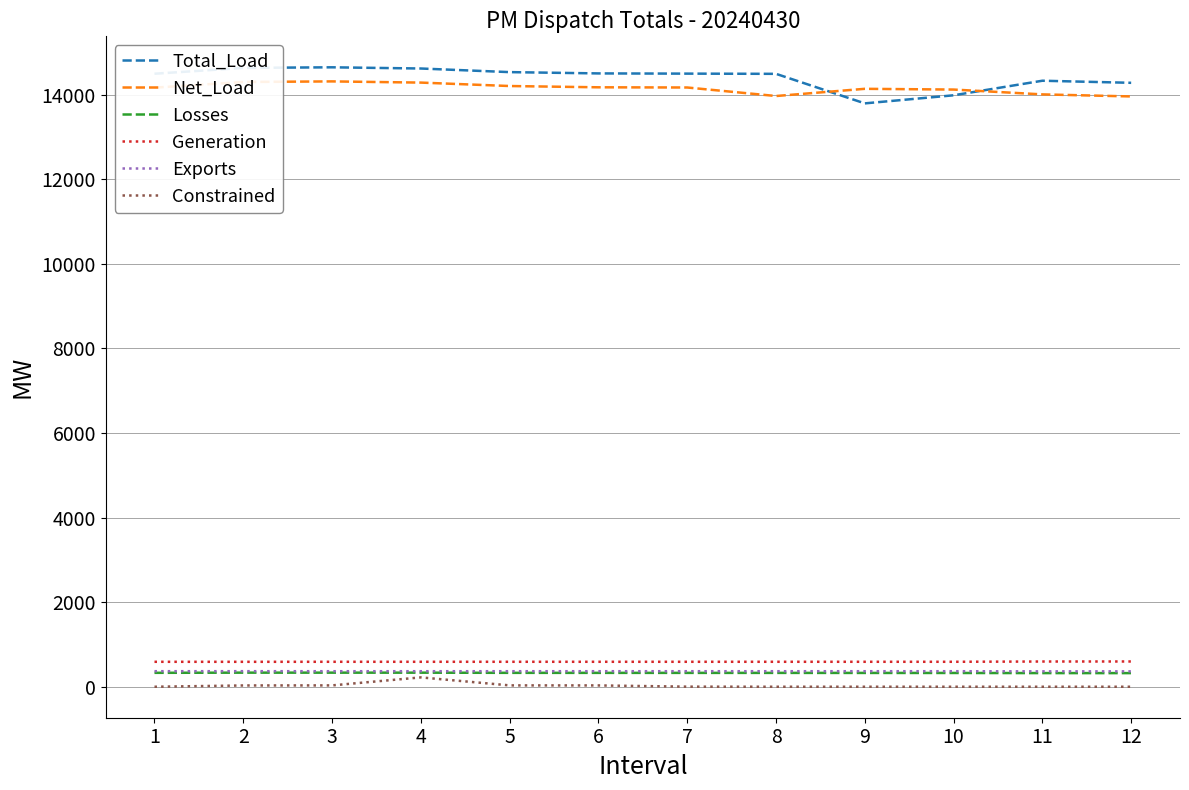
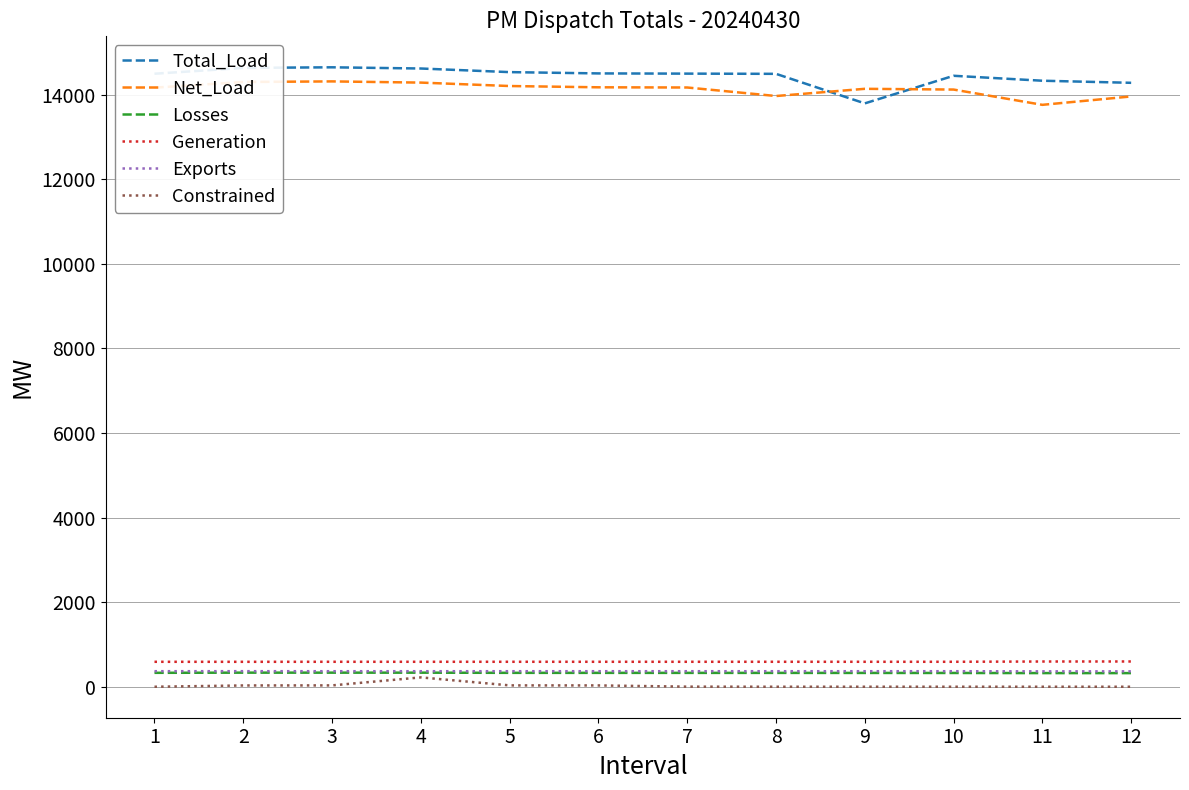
Total_Load, 10: 14000 -> 14400
Net_Load, 11: 14000 -> 13800
